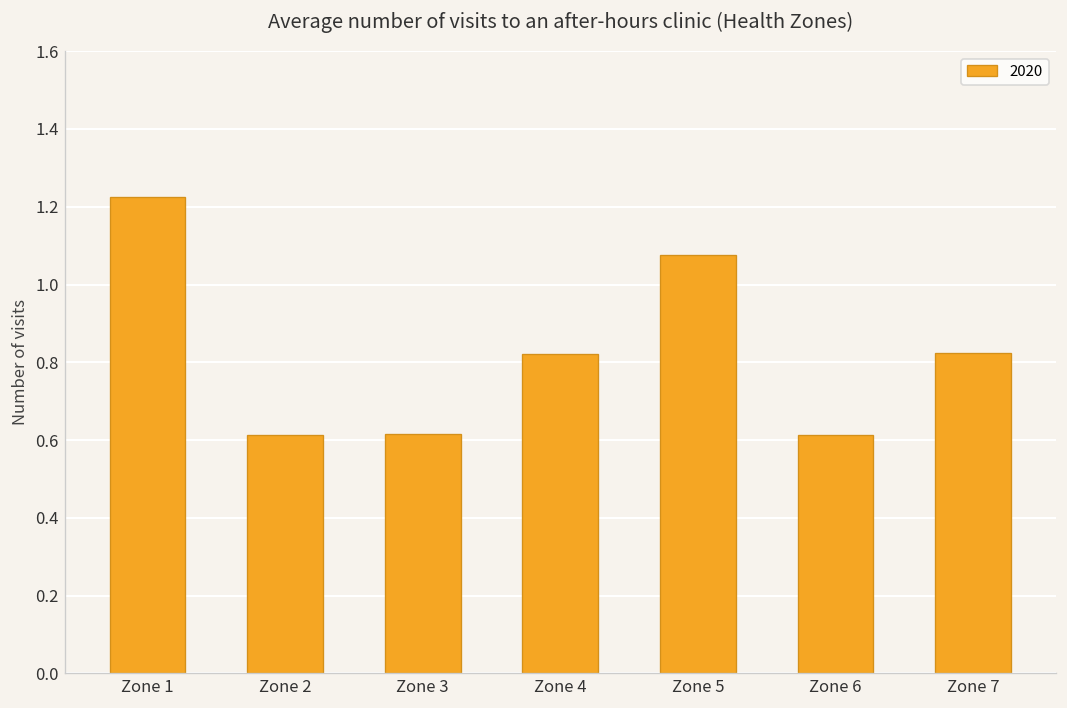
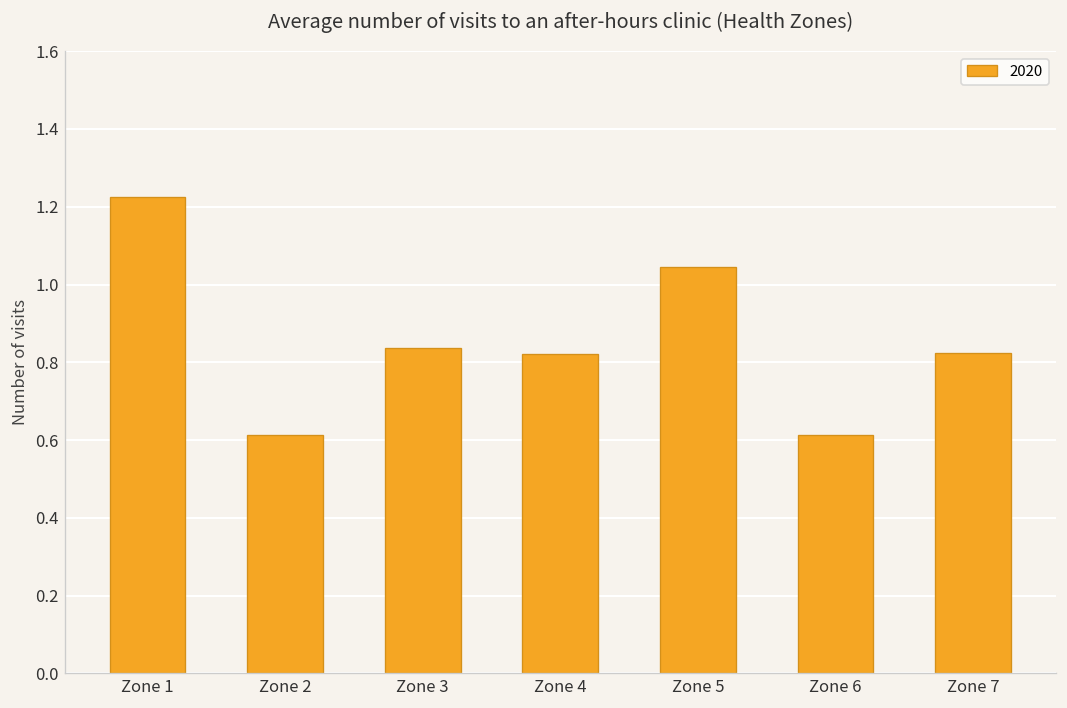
Zone 3: 0.62 -> 0.84
Zone 5: 1.08 -> 1.05
